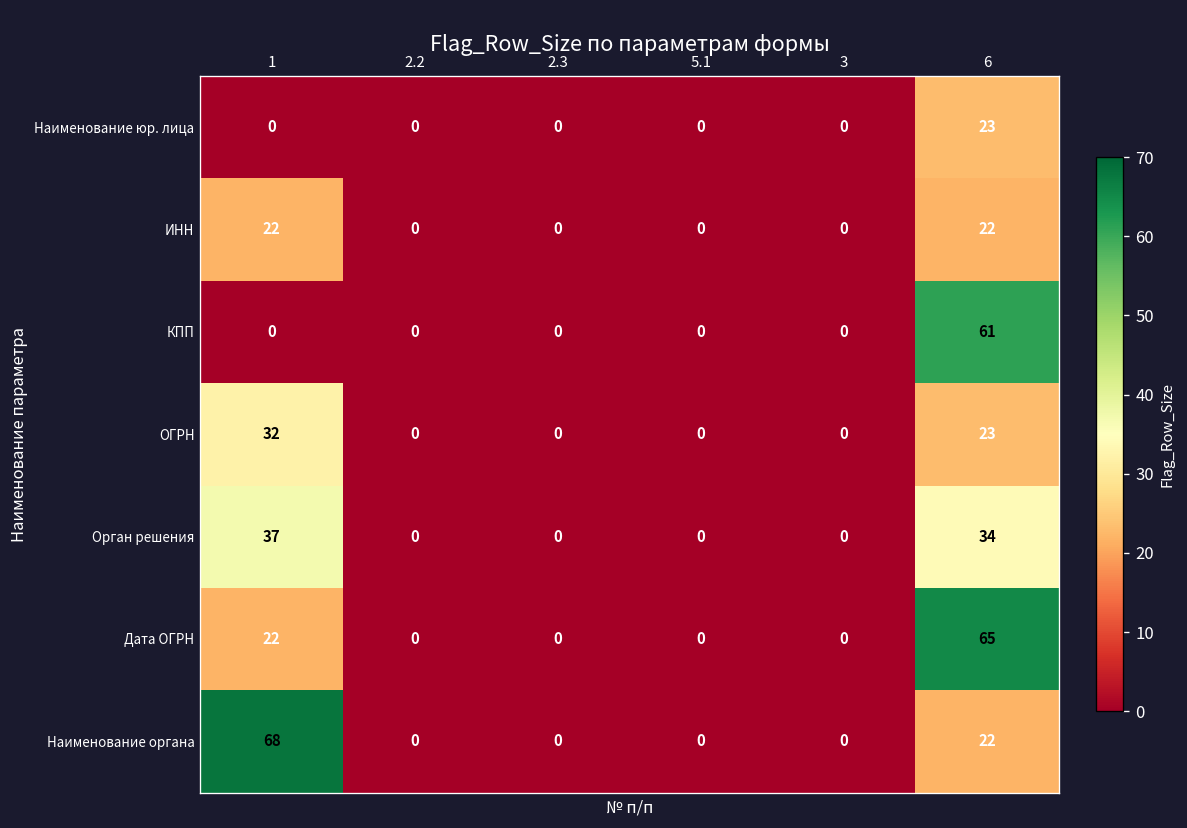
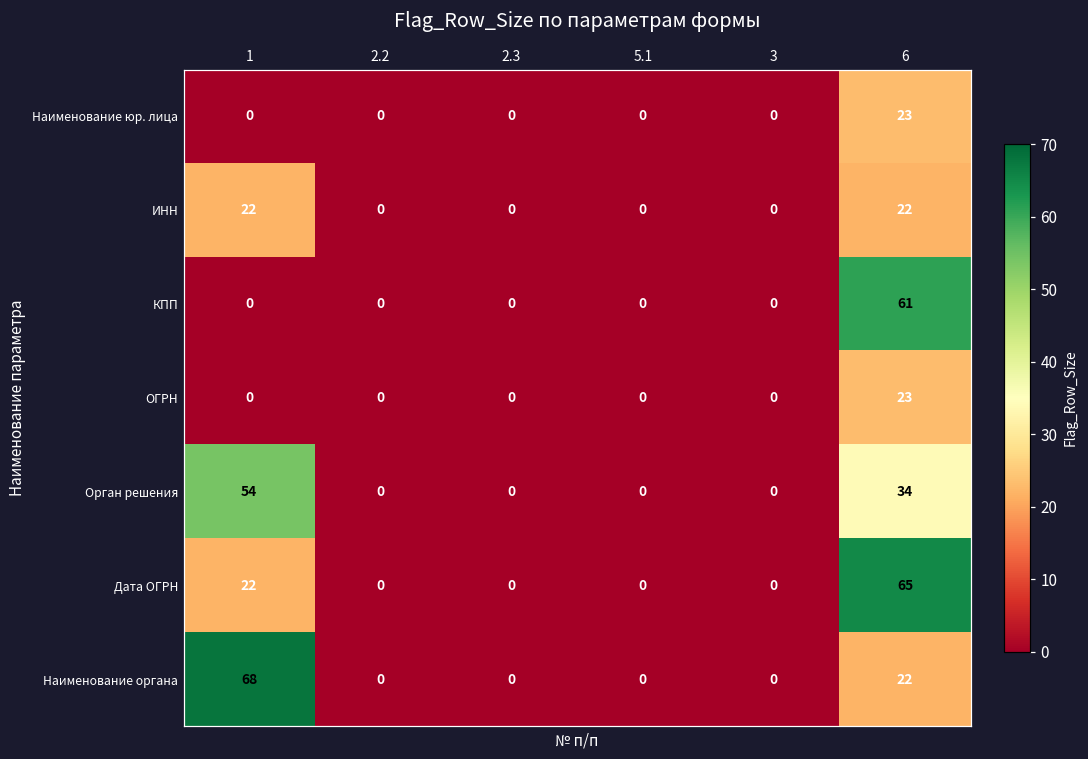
ОГРН, 1: 32 -> 0
Орган решения, 1: 37 -> 54
